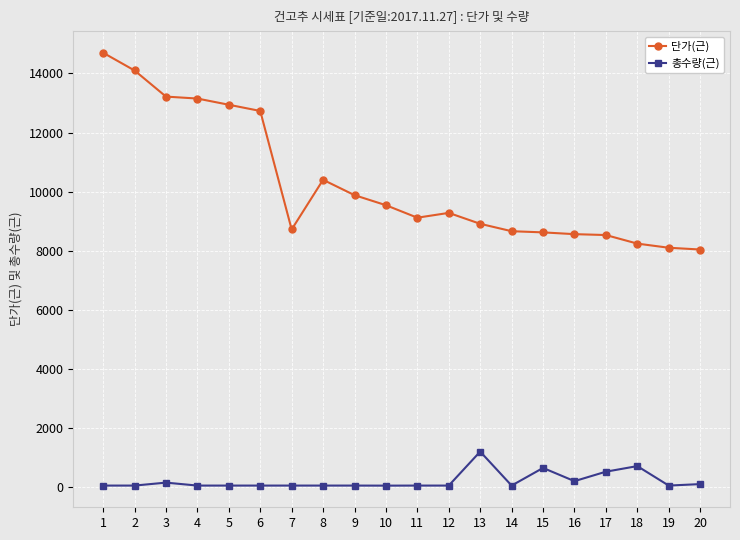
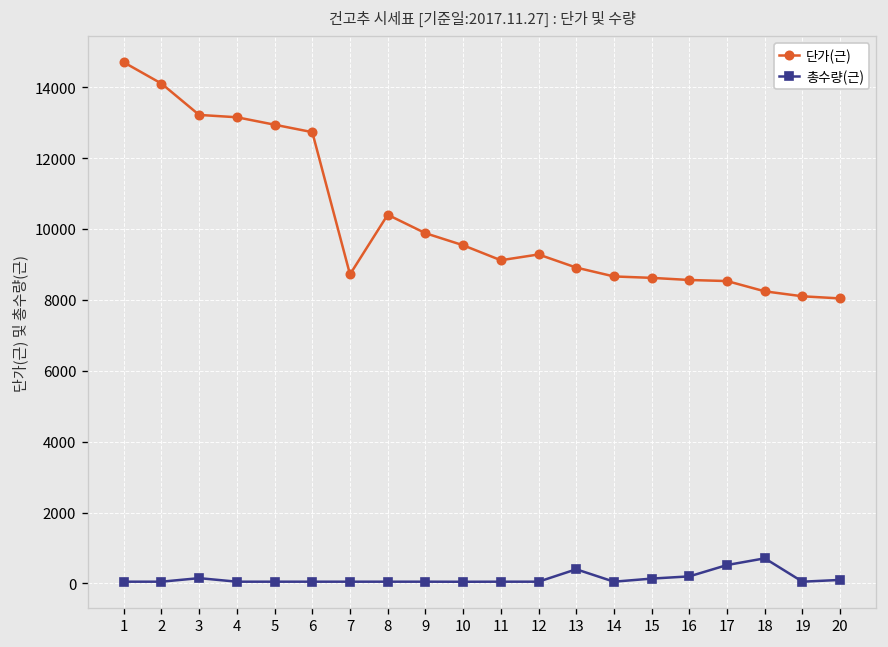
총수량(근), 13: 1200 -> 400
총수량(근), 15: 600 -> 100
